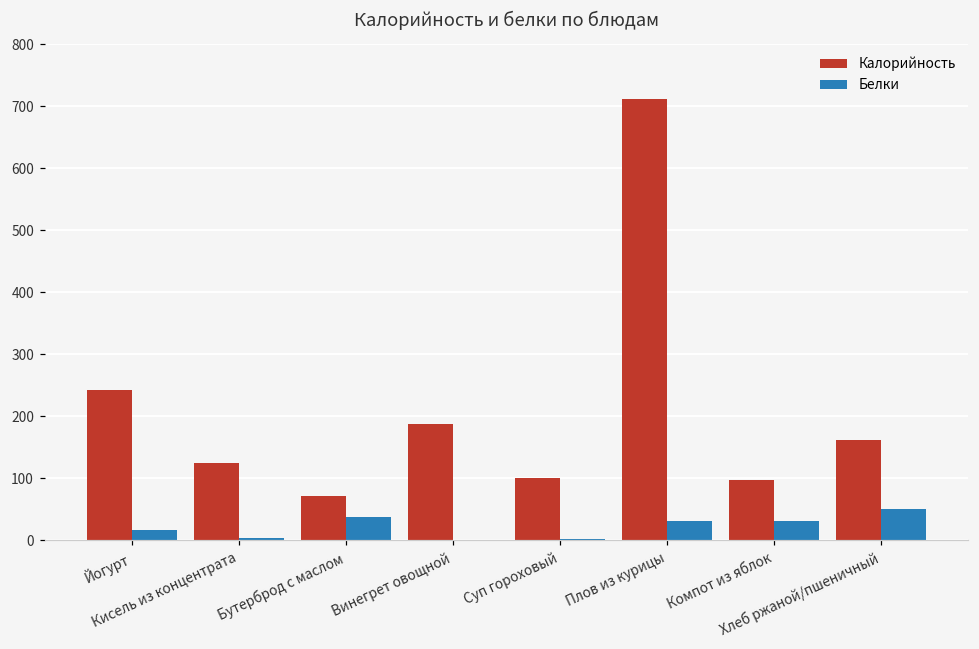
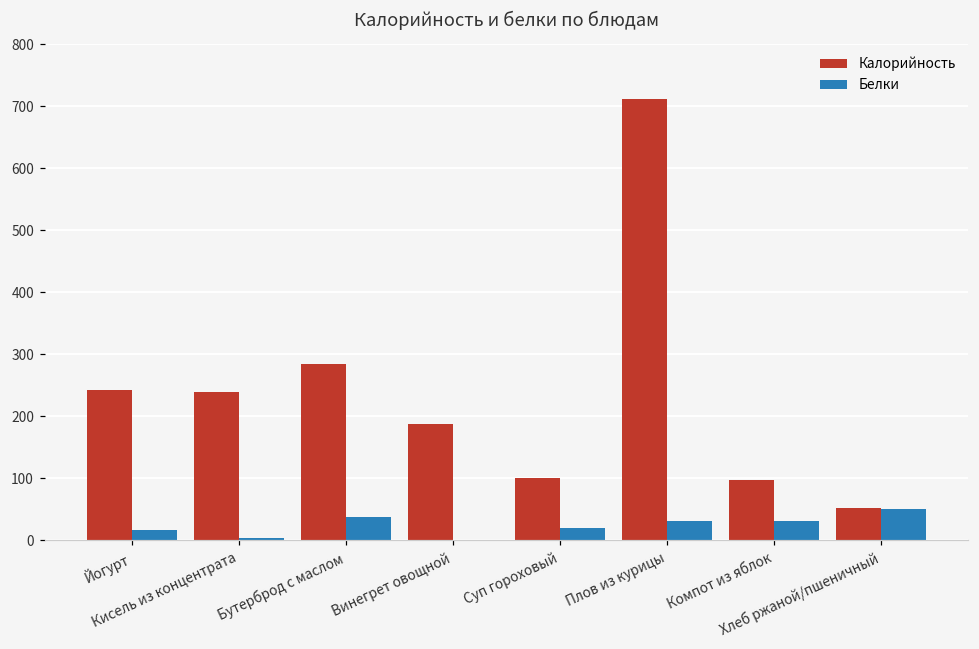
Калорийность, Кисель из концентрата: 130 -> 240
Калорийность, Бутерброд с маслом: 70 -> 290
Белки, Суп гороховый: 0 -> 20
Калорийность, Хлеб ржаной/пшеничный: 160 -> 50
